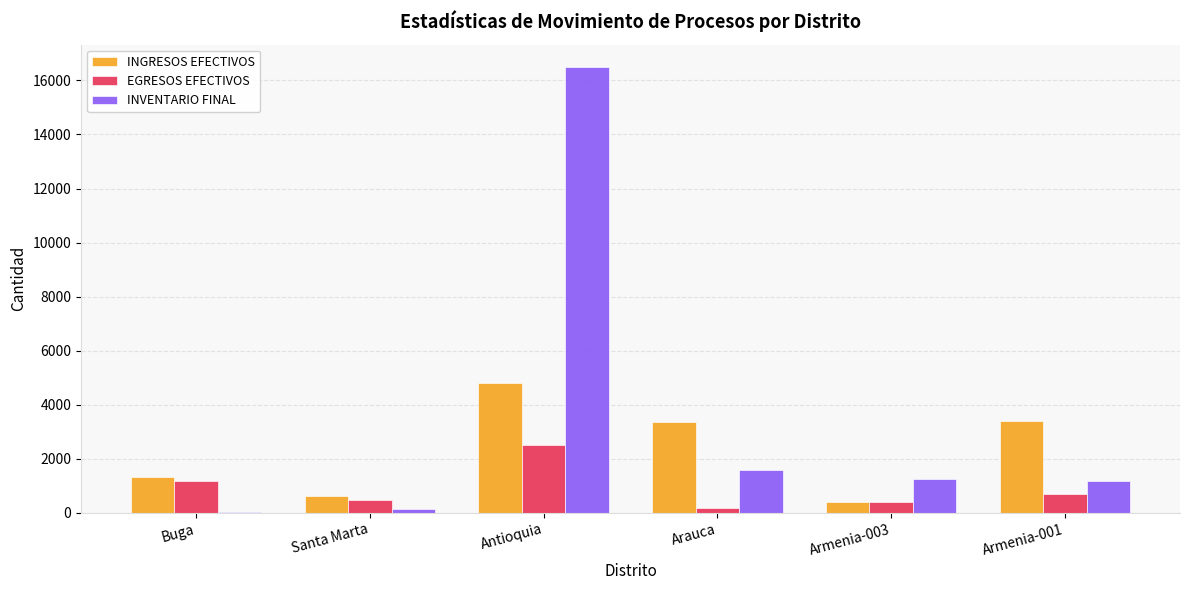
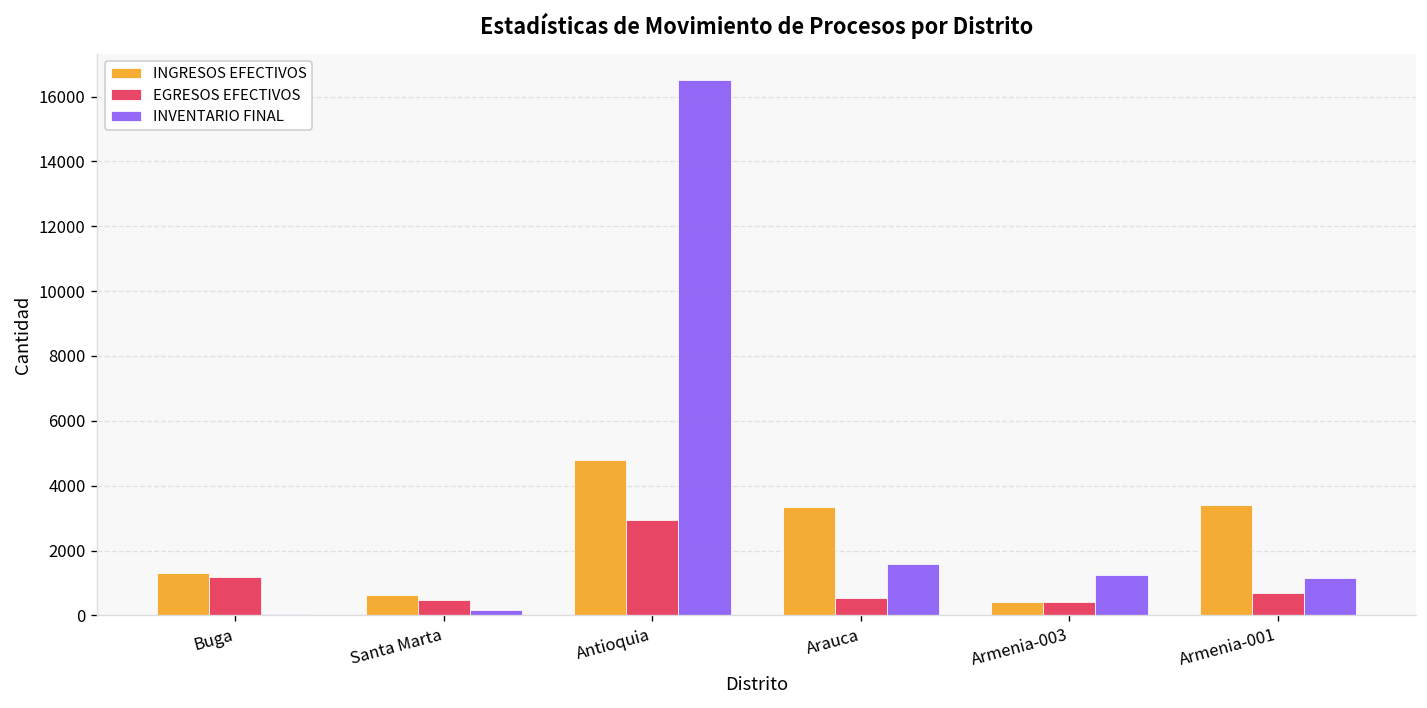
EGRESOS EFECTIVOS, Antioquia: 2500 -> 2900
EGRESOS EFECTIVOS, Arauca: 200 -> 500
